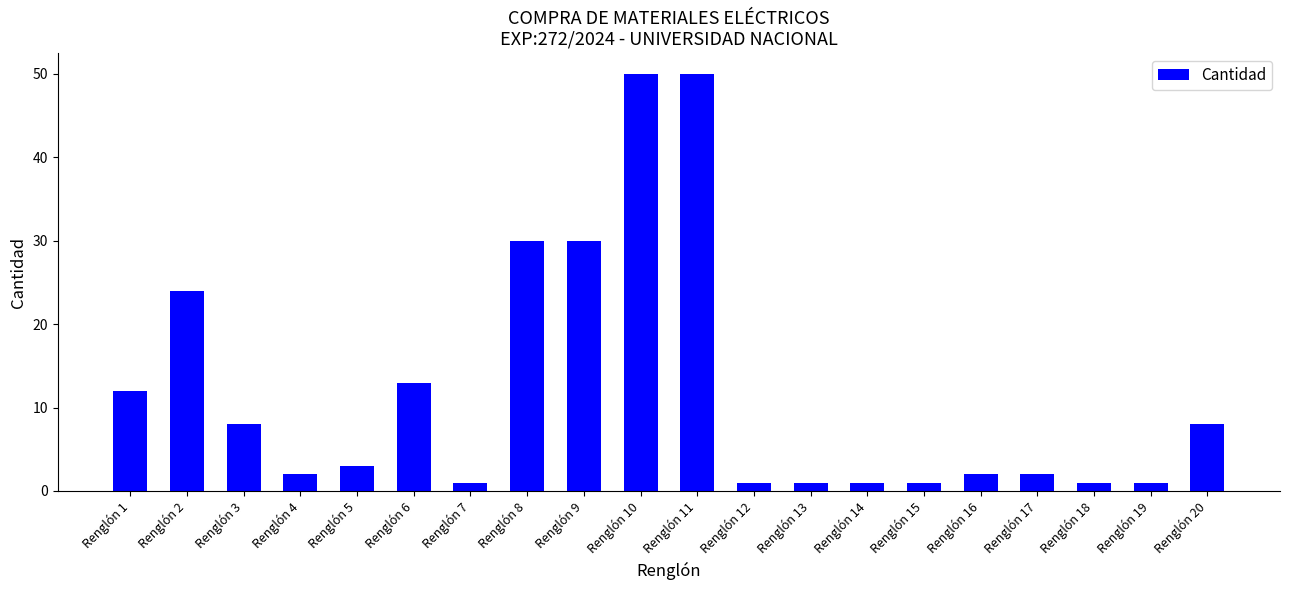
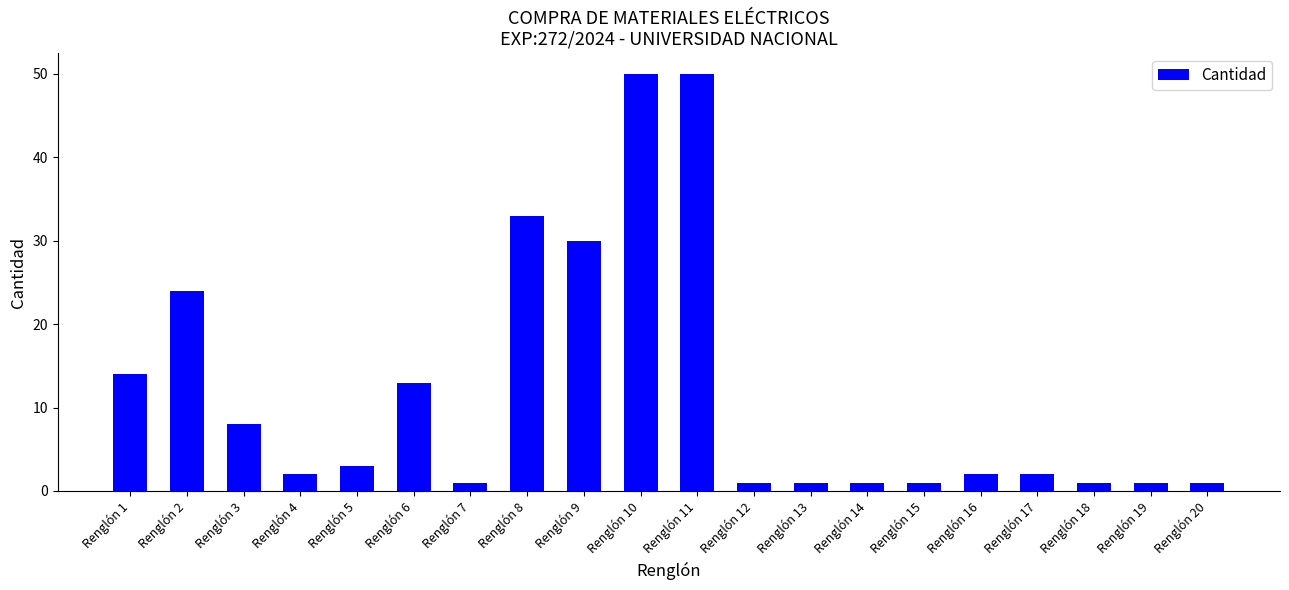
Renglón 1: 12 -> 14
Renglón 8: 30 -> 33
Renglón 20: 8 -> 1
